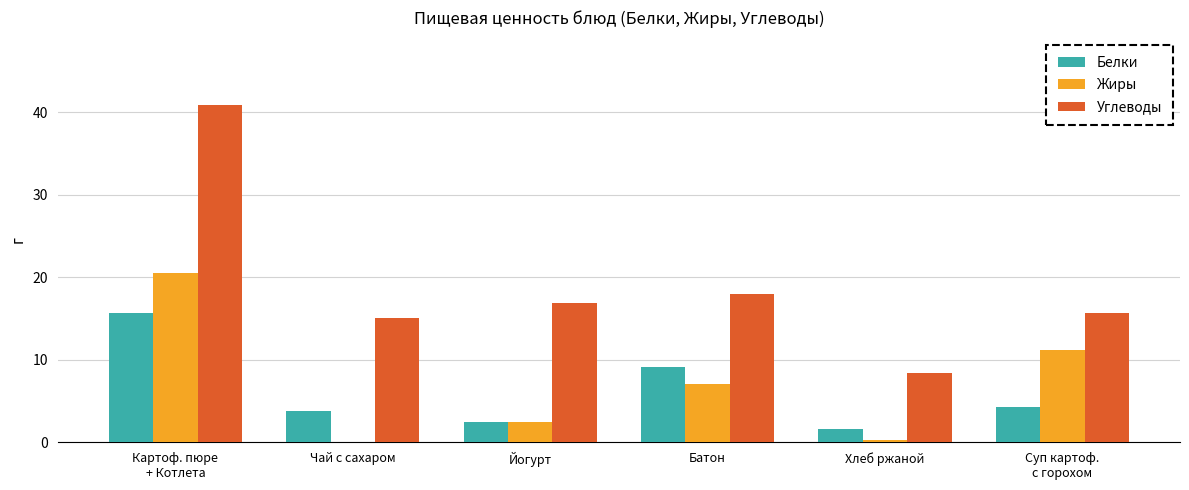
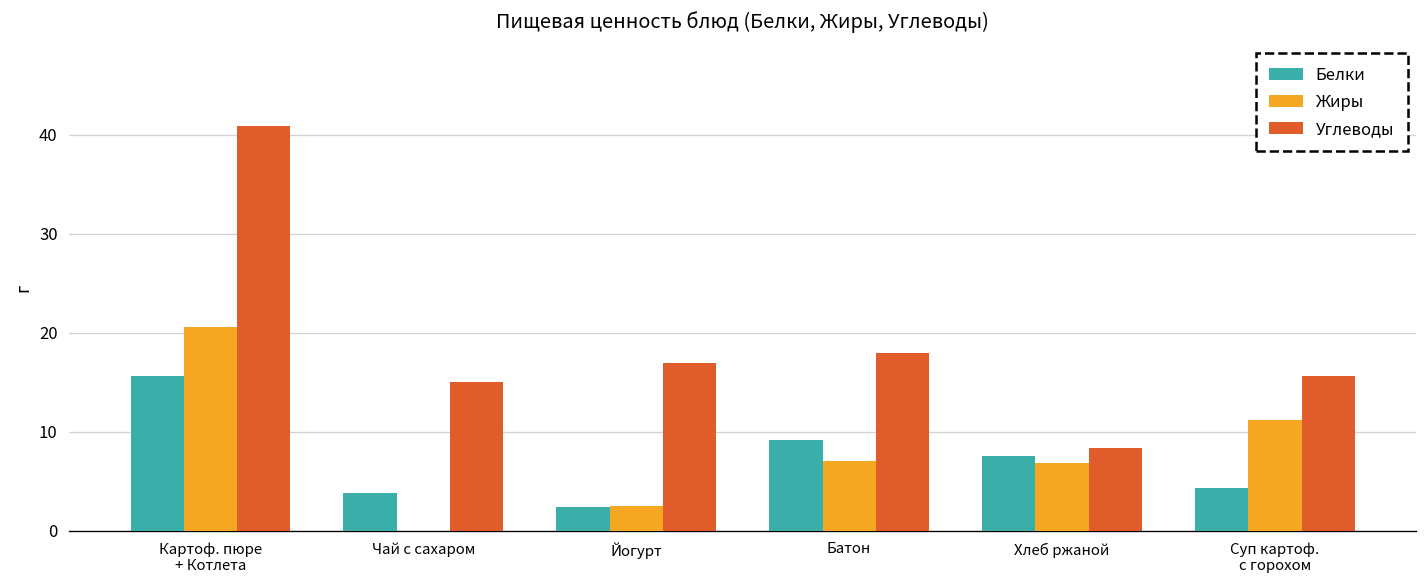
Белки, Хлеб ржаной: 2 -> 8
Жиры, Хлеб ржаной: 0 -> 7
